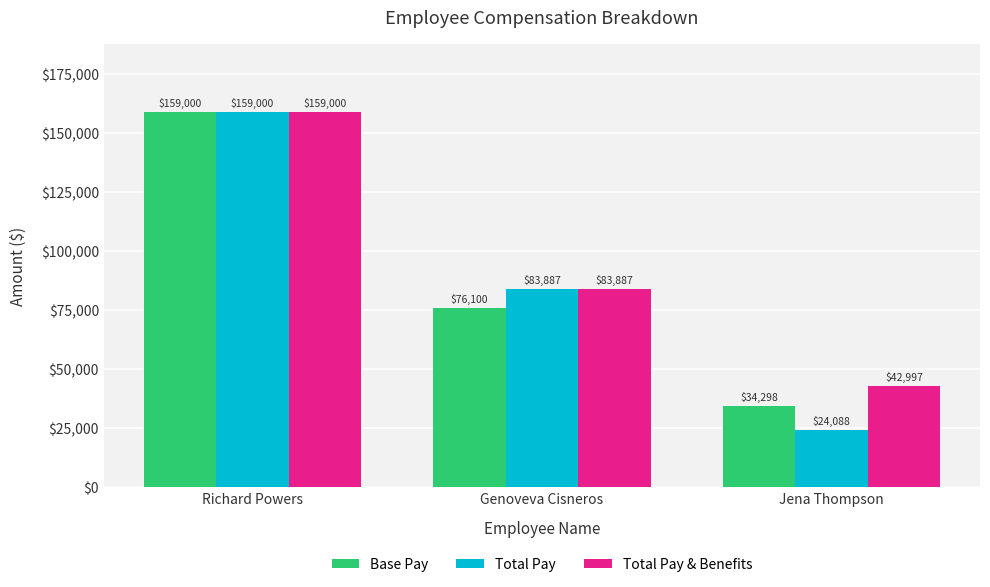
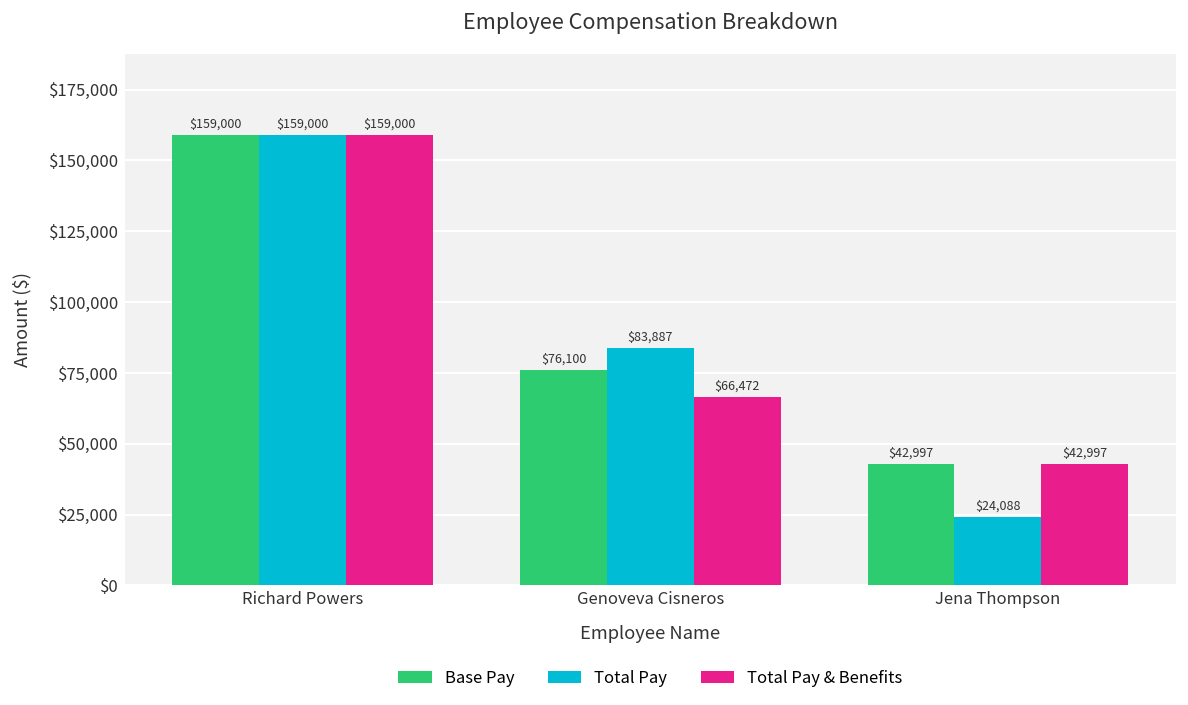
Total Pay & Benefits, Genoveva Cisneros: $83,887 -> $66,472
Base Pay, Jena Thompson: $34,298 -> $42,997
